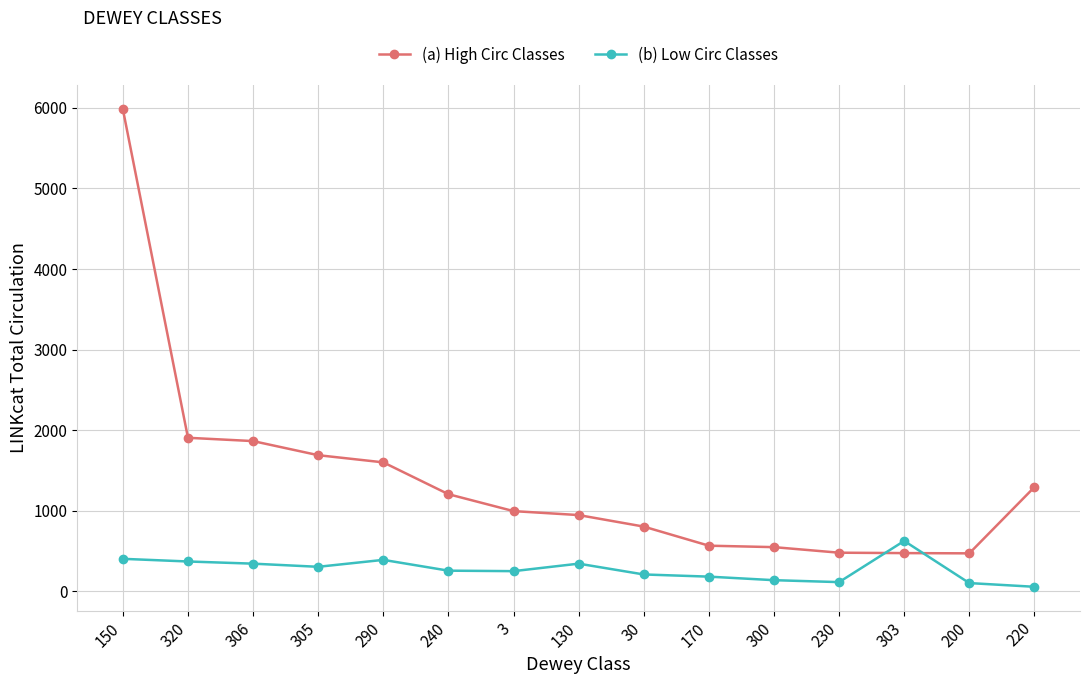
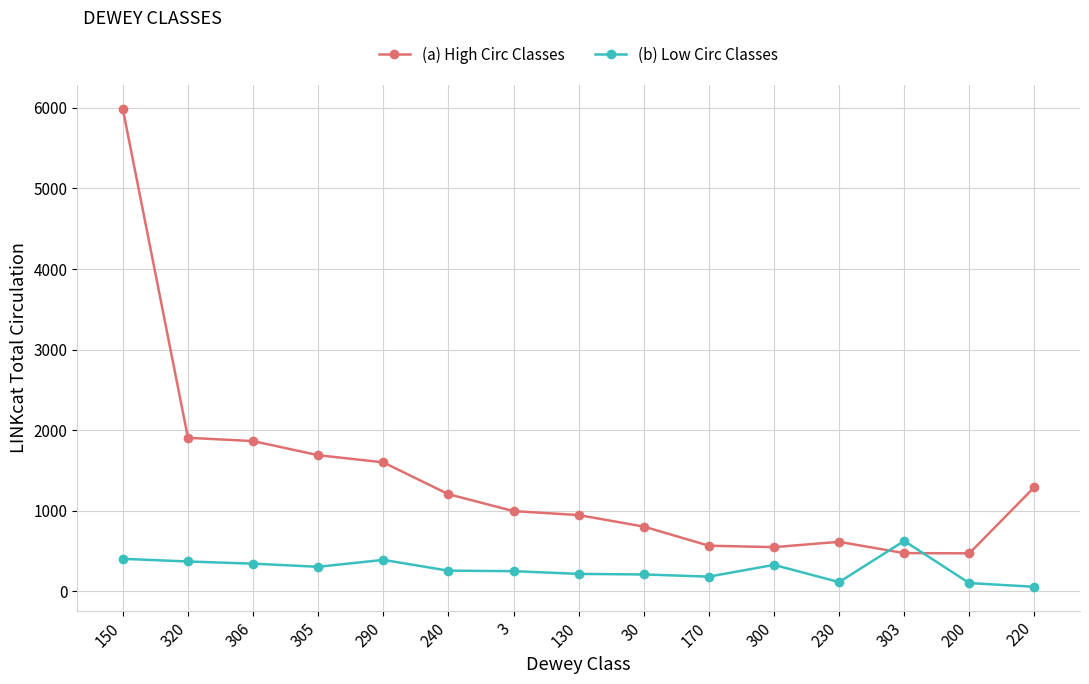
(b) Low Circ Classes, 130: 300 -> 200
(b) Low Circ Classes, 300: 100 -> 300
(a) High Circ Classes, 230: 500 -> 600
